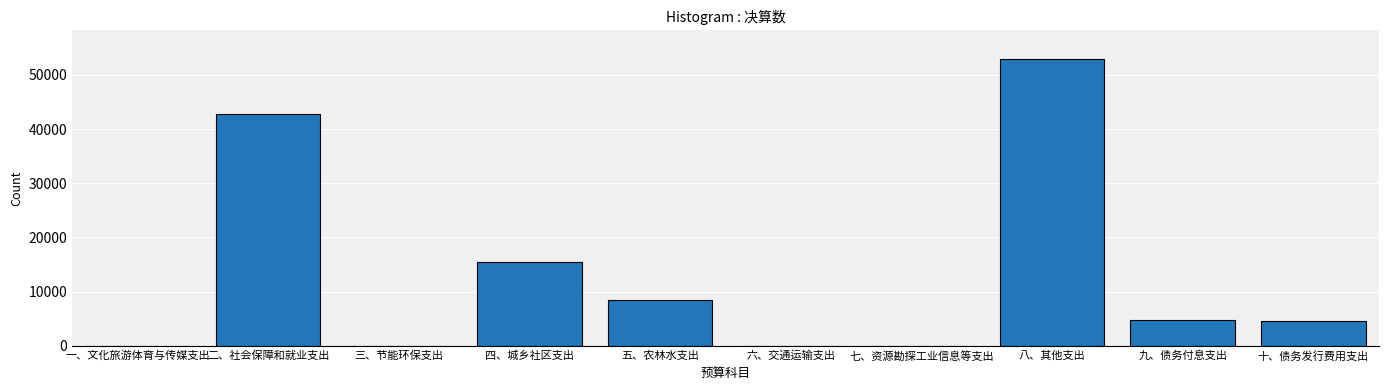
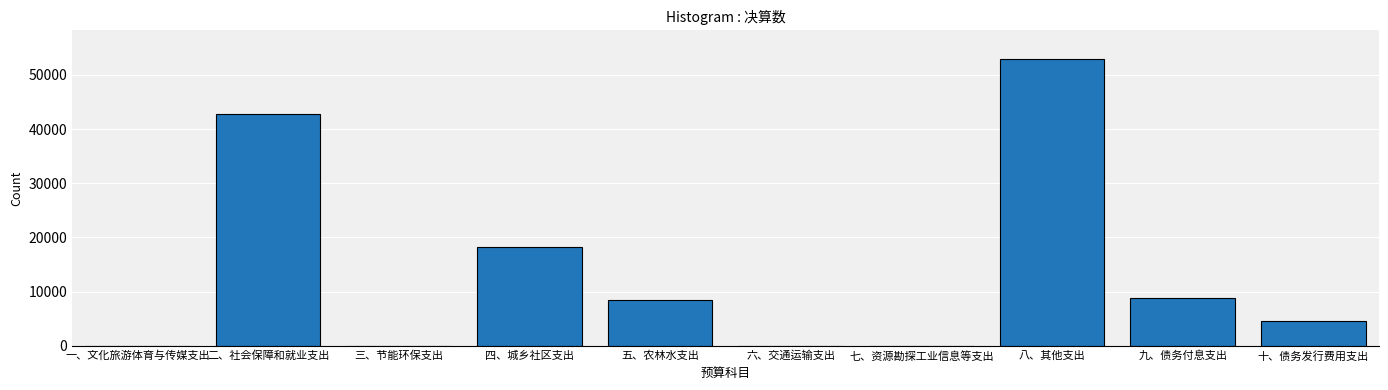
四、城乡社区支出: 15000 -> 18000
九、债务付息支出: 5000 -> 9000
